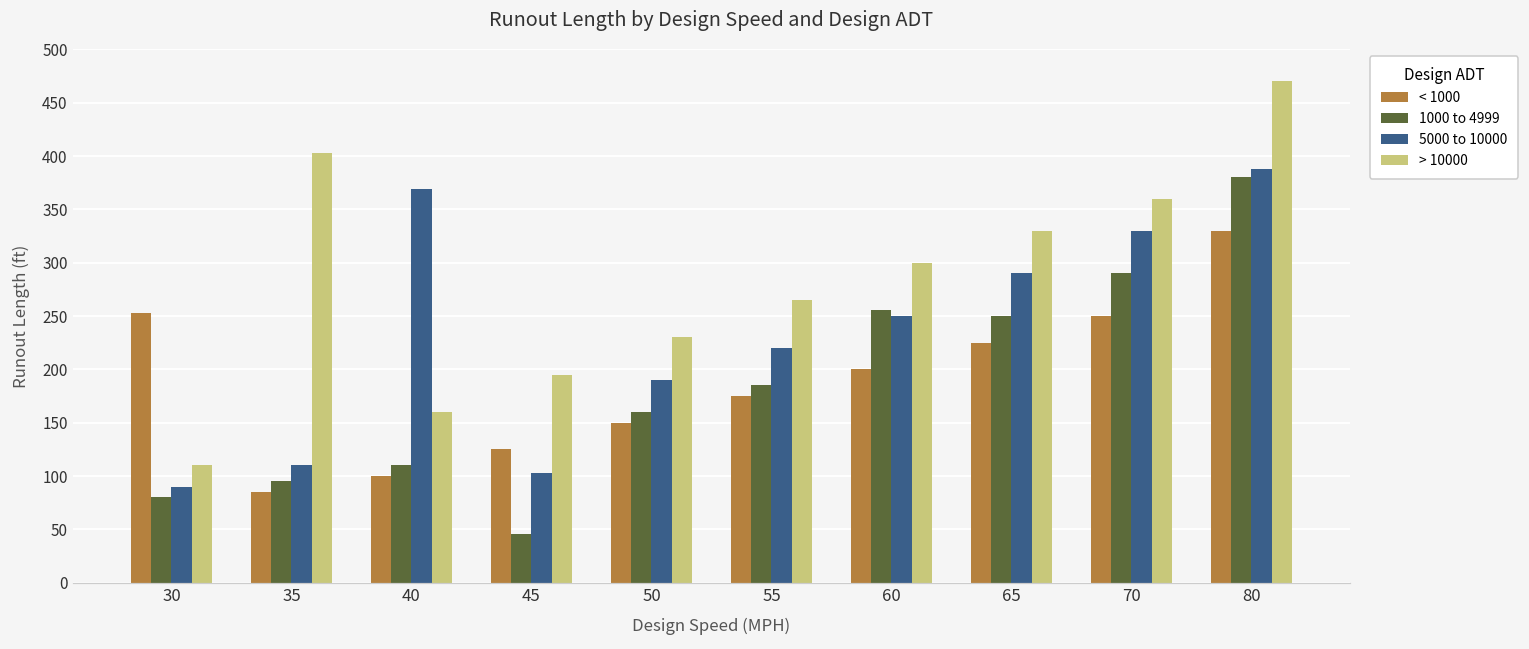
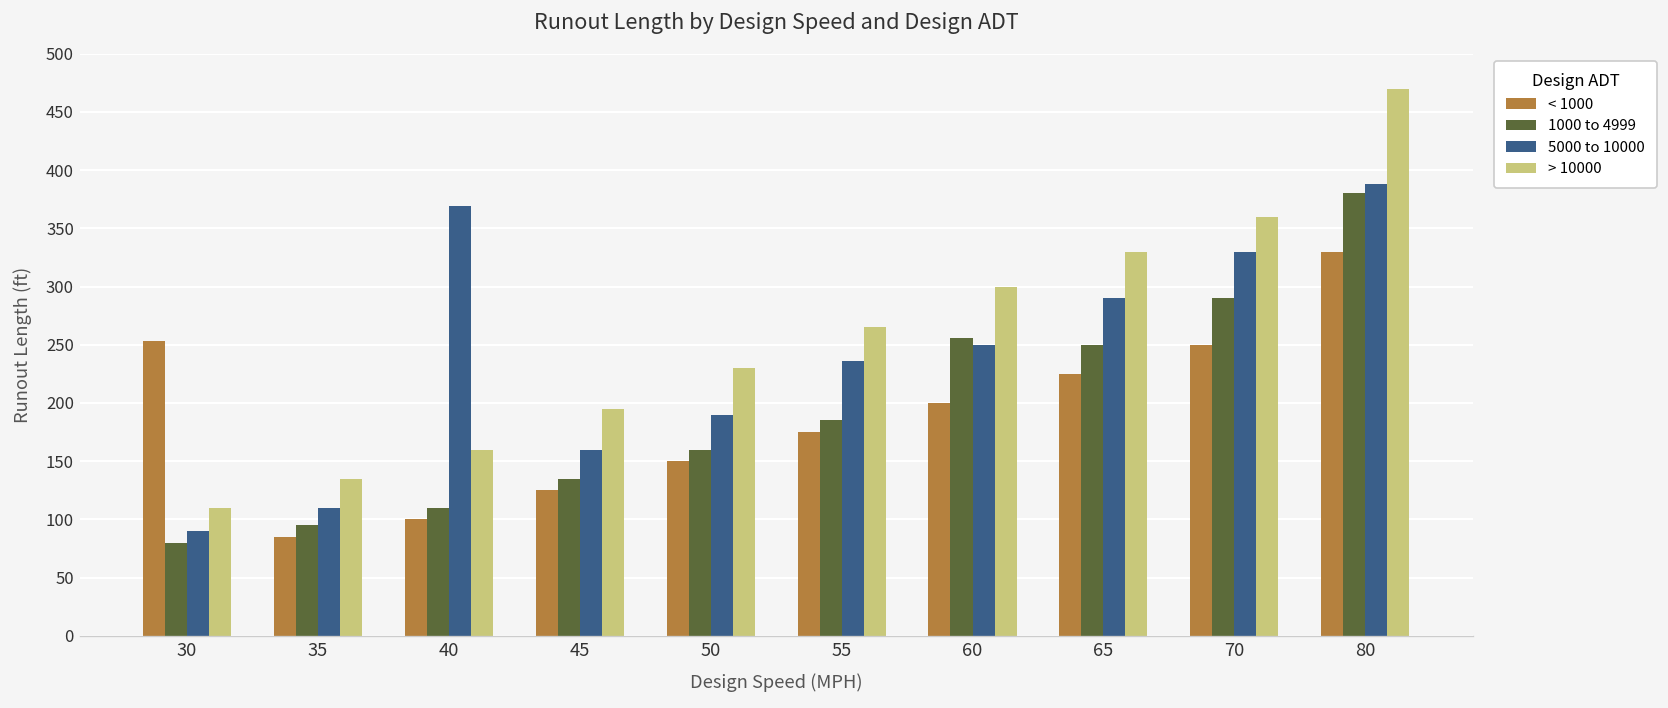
> 10000, 35: 400 -> 140
1000 to 4999, 45: 50 -> 140
5000 to 10000, 45: 100 -> 160
5000 to 10000, 55: 220 -> 240
